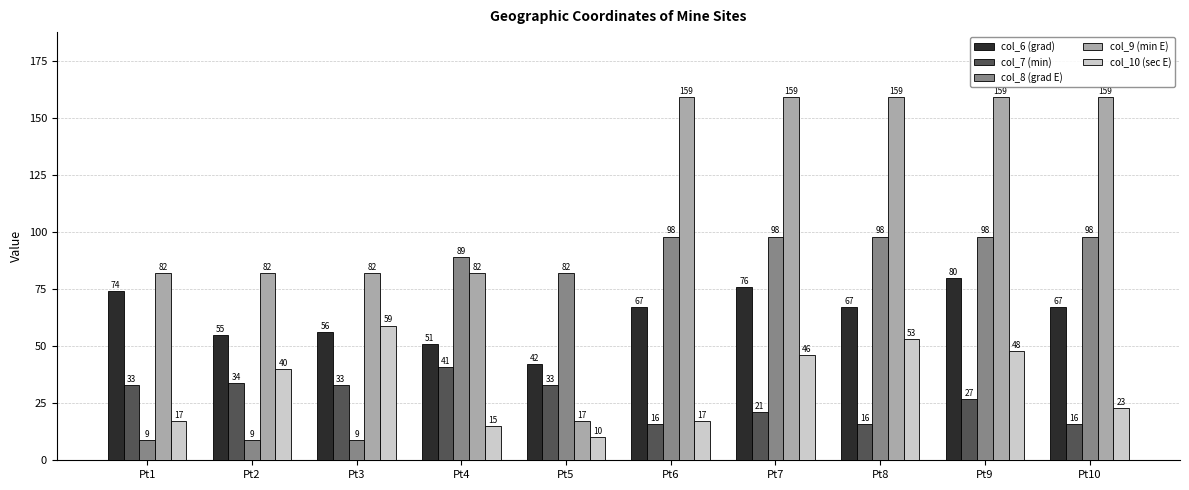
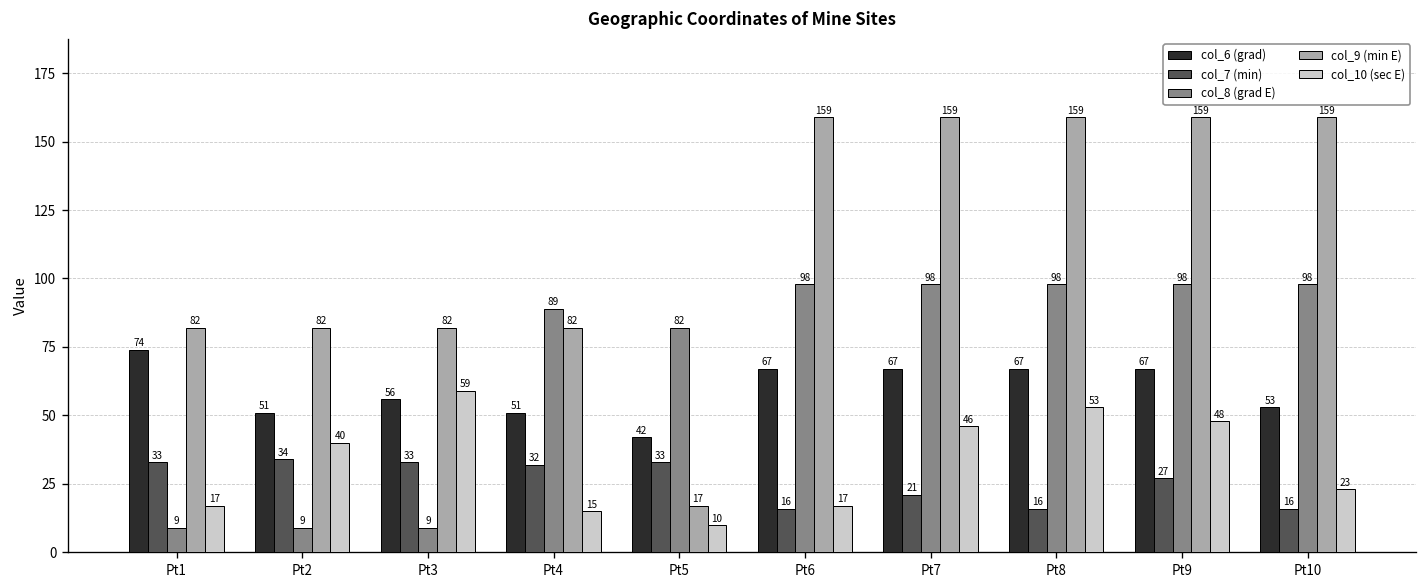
col_6 (grad), Pt2: 55 -> 51
col_7 (min), Pt4: 41 -> 32
col_6 (grad), Pt7: 76 -> 67
col_6 (grad), Pt9: 80 -> 67
col_6 (grad), Pt10: 67 -> 53
